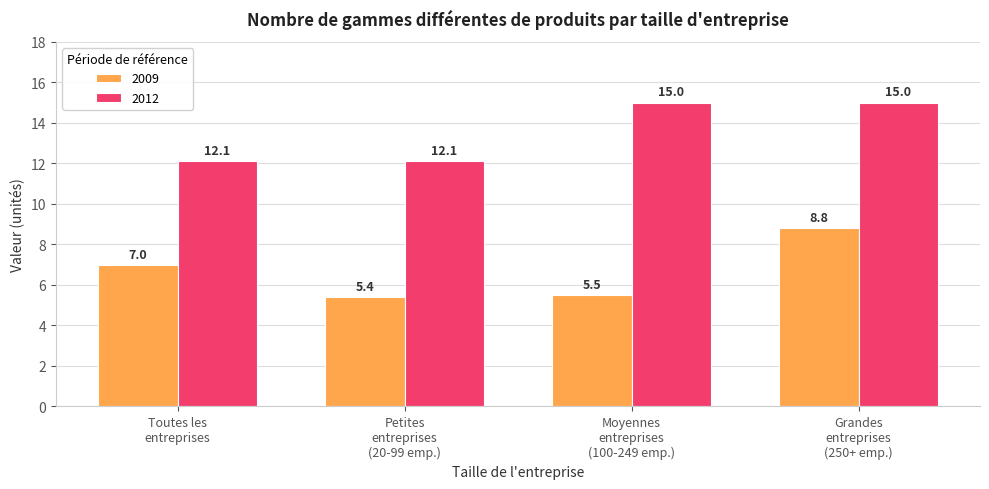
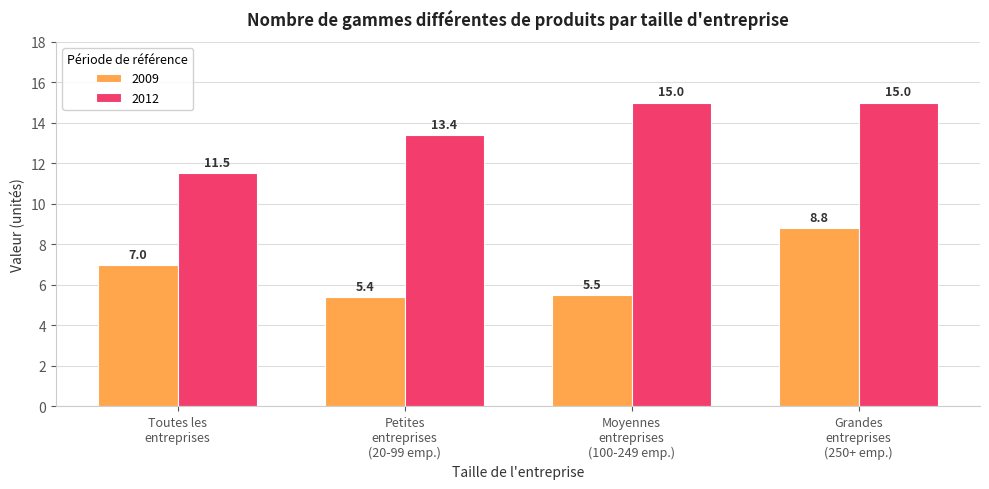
2012, Toutes les entreprises: 12.1 -> 11.5
2012, Petites entreprises (20-99 emp.): 12.1 -> 13.4
